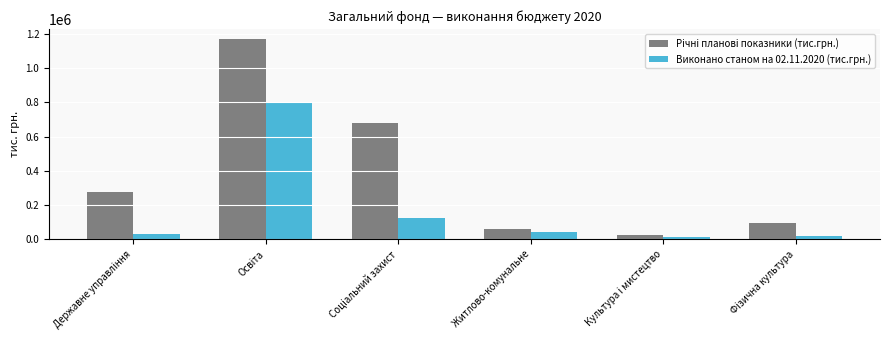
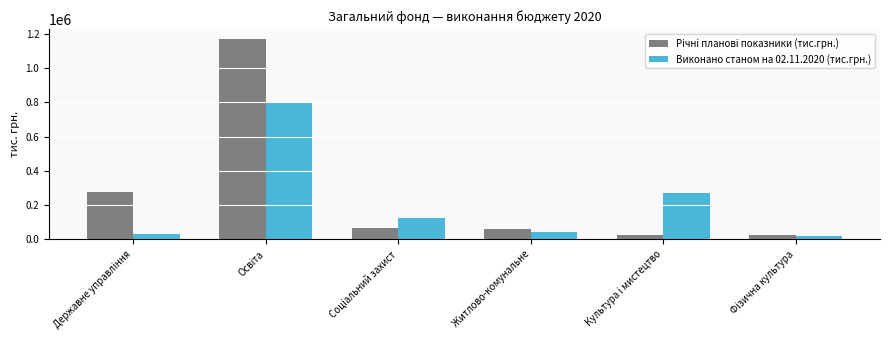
Річні планові показники (тис.грн.), Соціальний захист: 680000 -> 60000
Виконано станом на 02.11.2020 (тис.грн.), Культура і мистецтво: 20000 -> 270000
Річні планові показники (тис.грн.), Фізична культура: 100000 -> 20000
